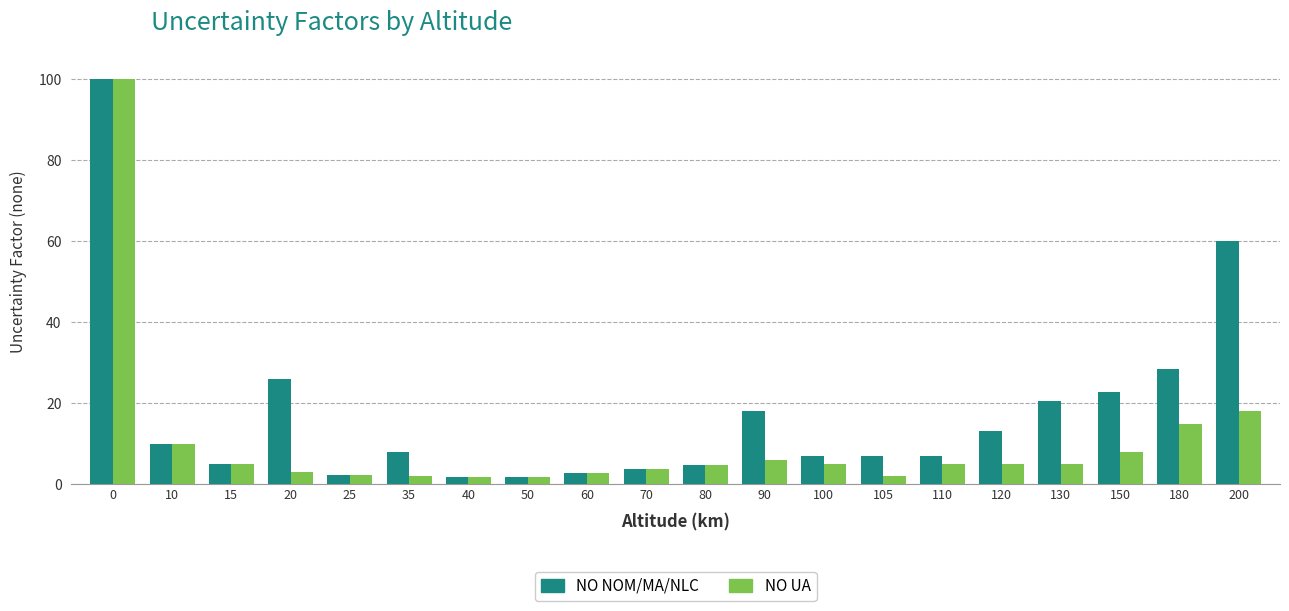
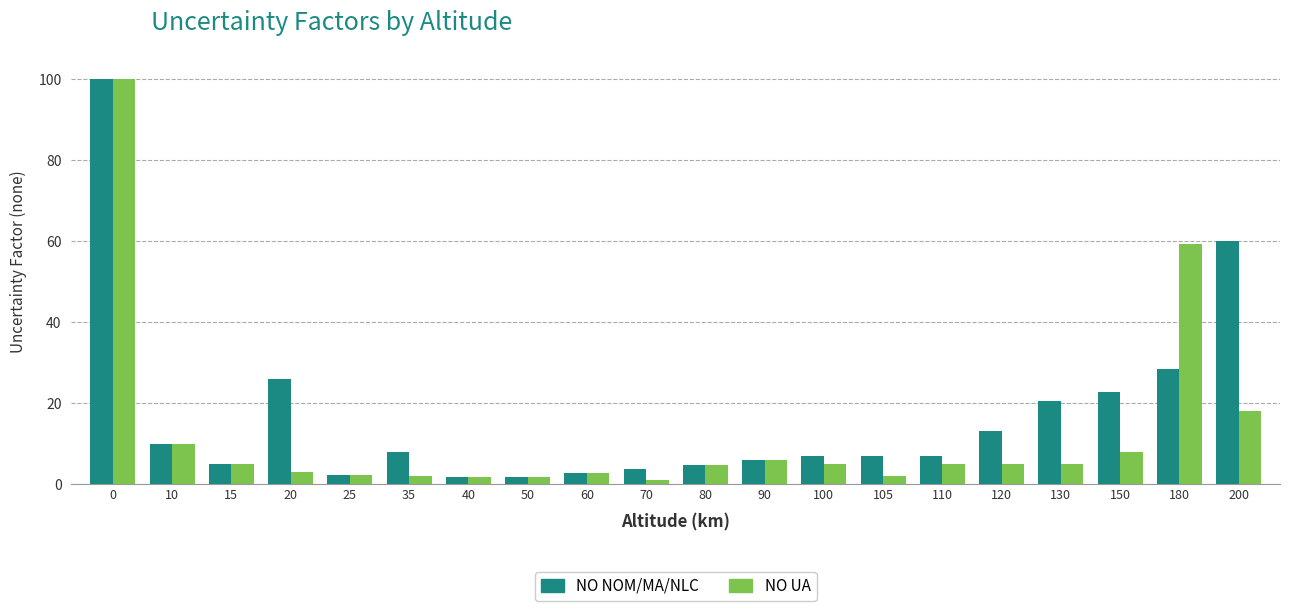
NO UA, 70: 4 -> 1
NO NOM/MA/NLC, 90: 18 -> 6
NO UA, 180: 15 -> 59
